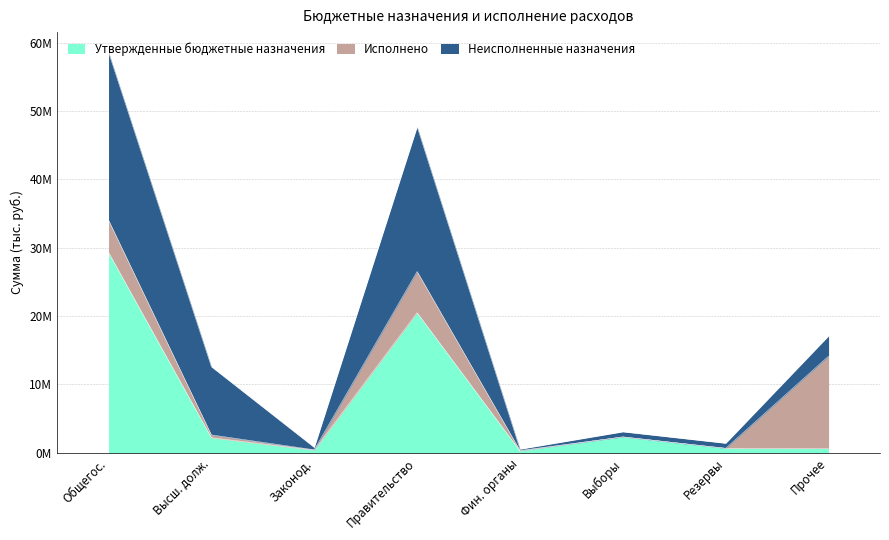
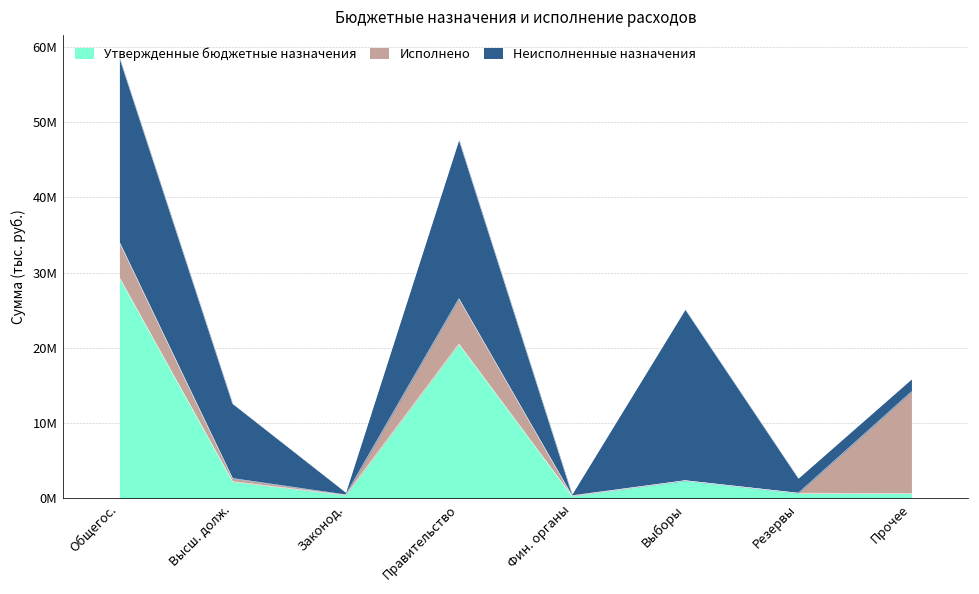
Неисполненные назначения, Выборы: 1М -> 23М
Неисполненные назначения, Резервы: 1М -> 2М
Неисполненные назначения, Прочее: 3М -> 2М
